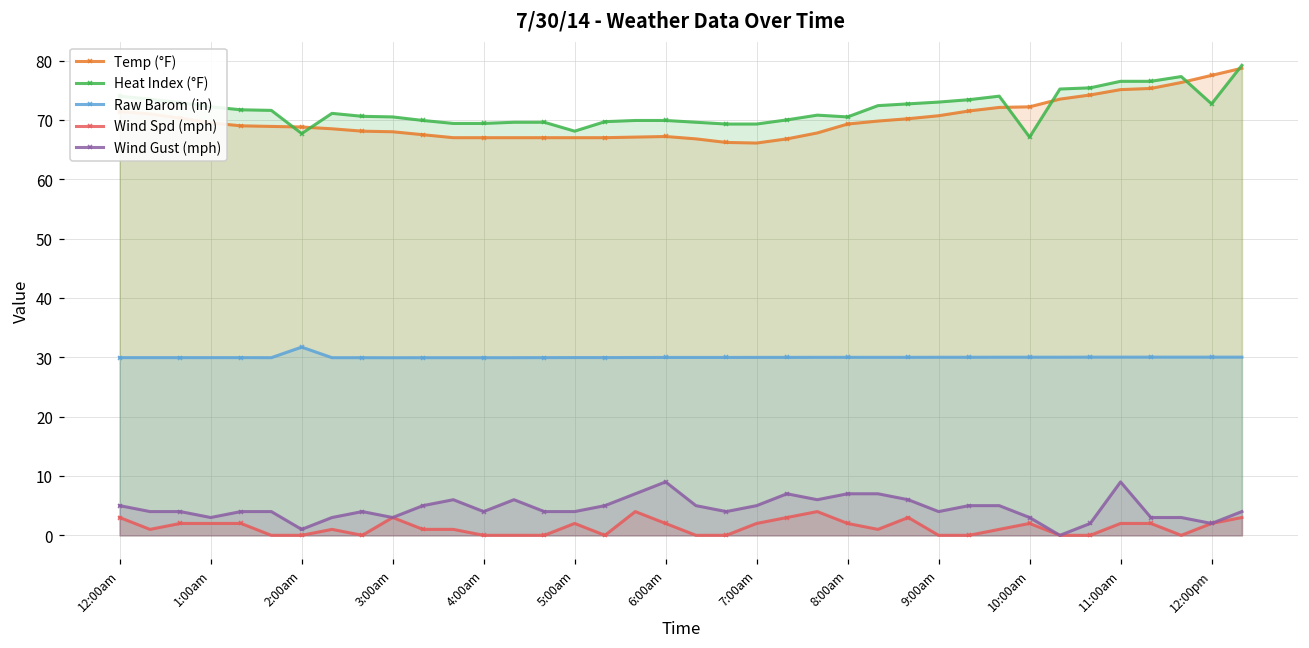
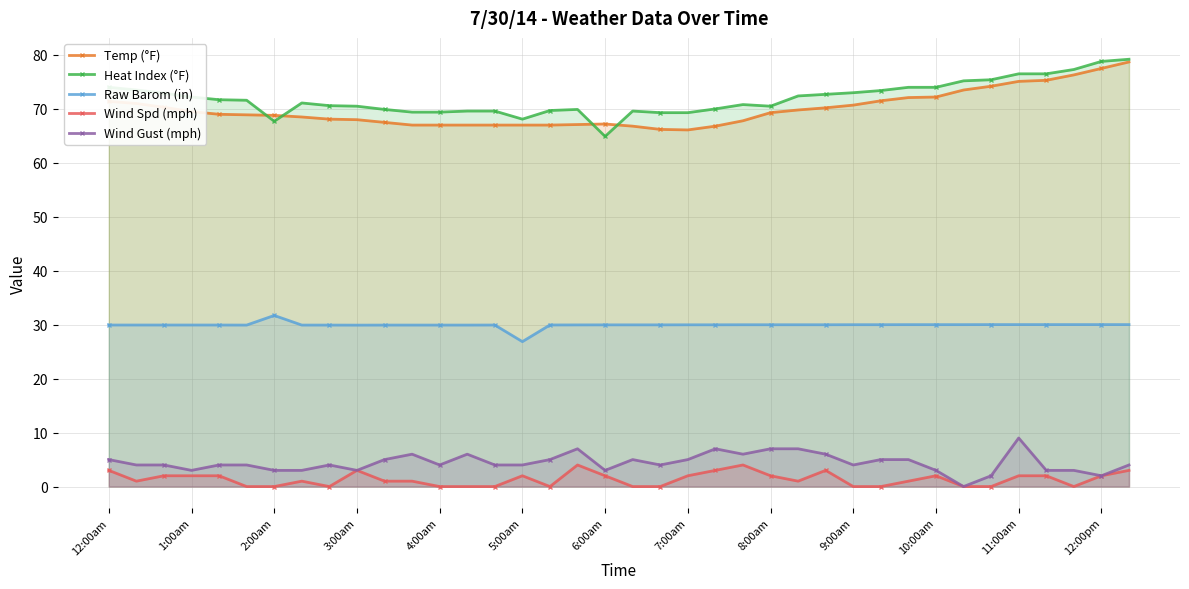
Wind Gust (mph), 2:00am: 1 -> 3
Raw Barom (in), 5:00am: 30 -> 27
Heat Index (°F), 6:00am: 70 -> 65
Wind Gust (mph), 6:00am: 9 -> 3
Heat Index (°F), 10:00am: 67 -> 74
Heat Index (°F), 12:00pm: 73 -> 79
